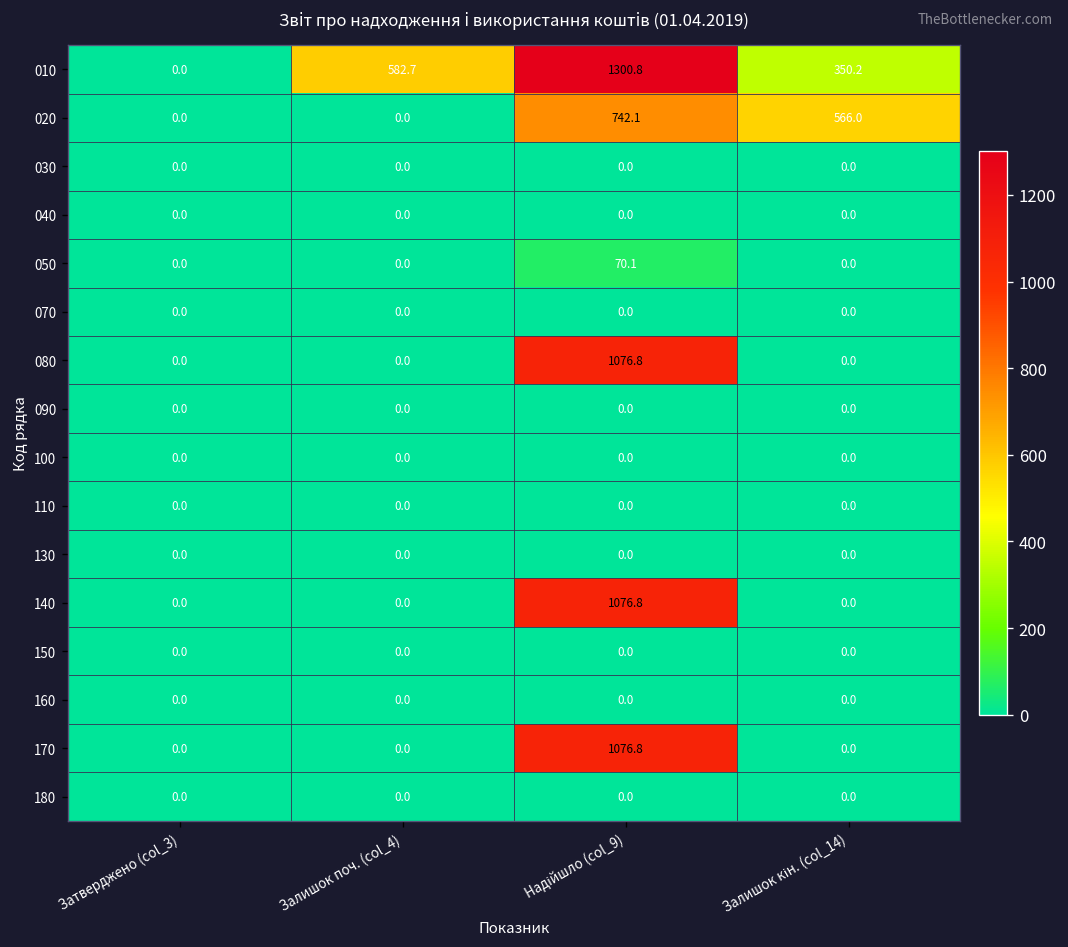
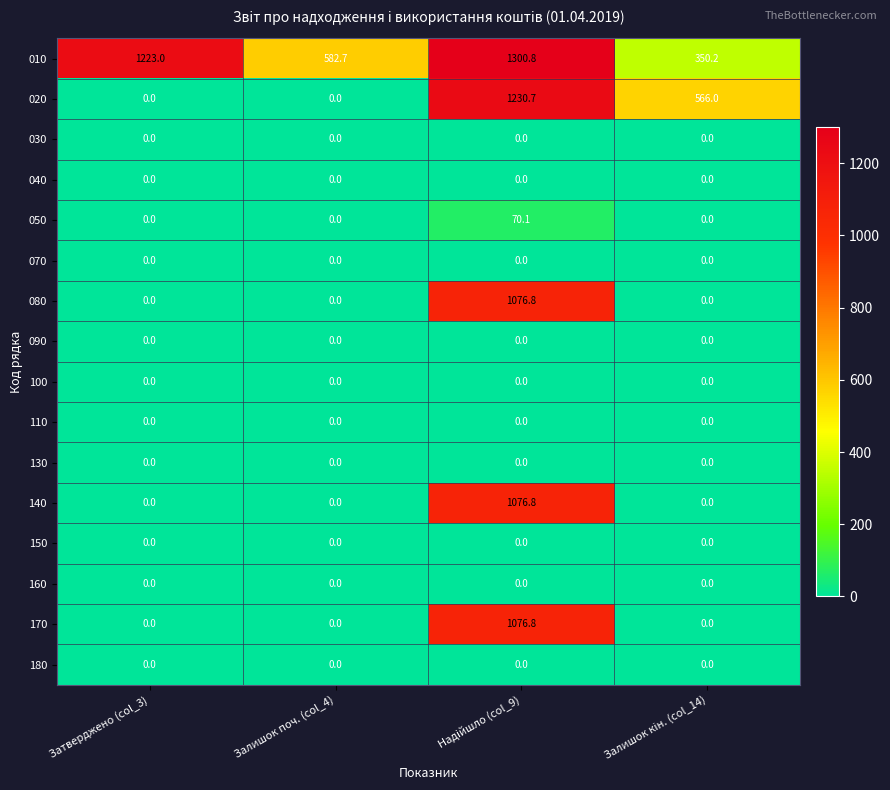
010, Затверджено (col_3): 0.0 -> 1223.0
020, Надійшло (col_9): 742.1 -> 1230.7
